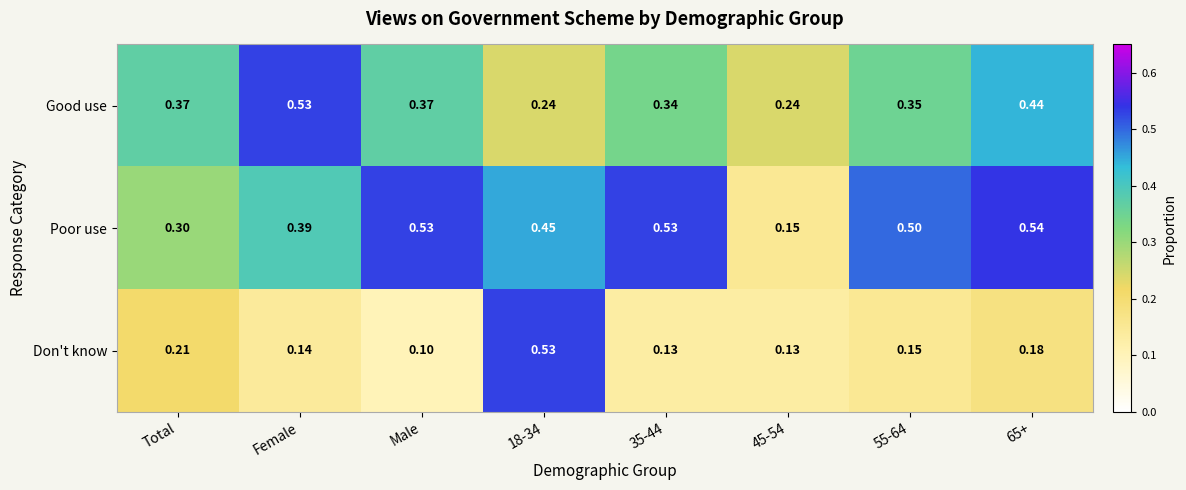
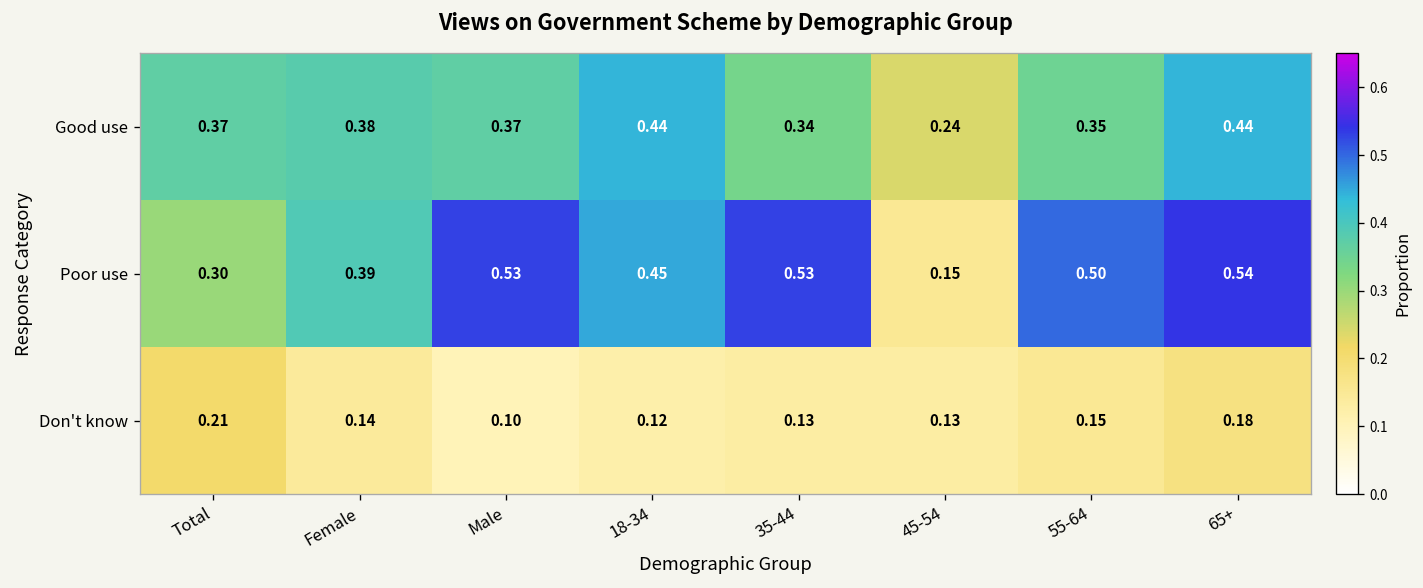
Good use, Female: 0.53 -> 0.38
Good use, 18-34: 0.24 -> 0.44
Don't know, 18-34: 0.53 -> 0.12
